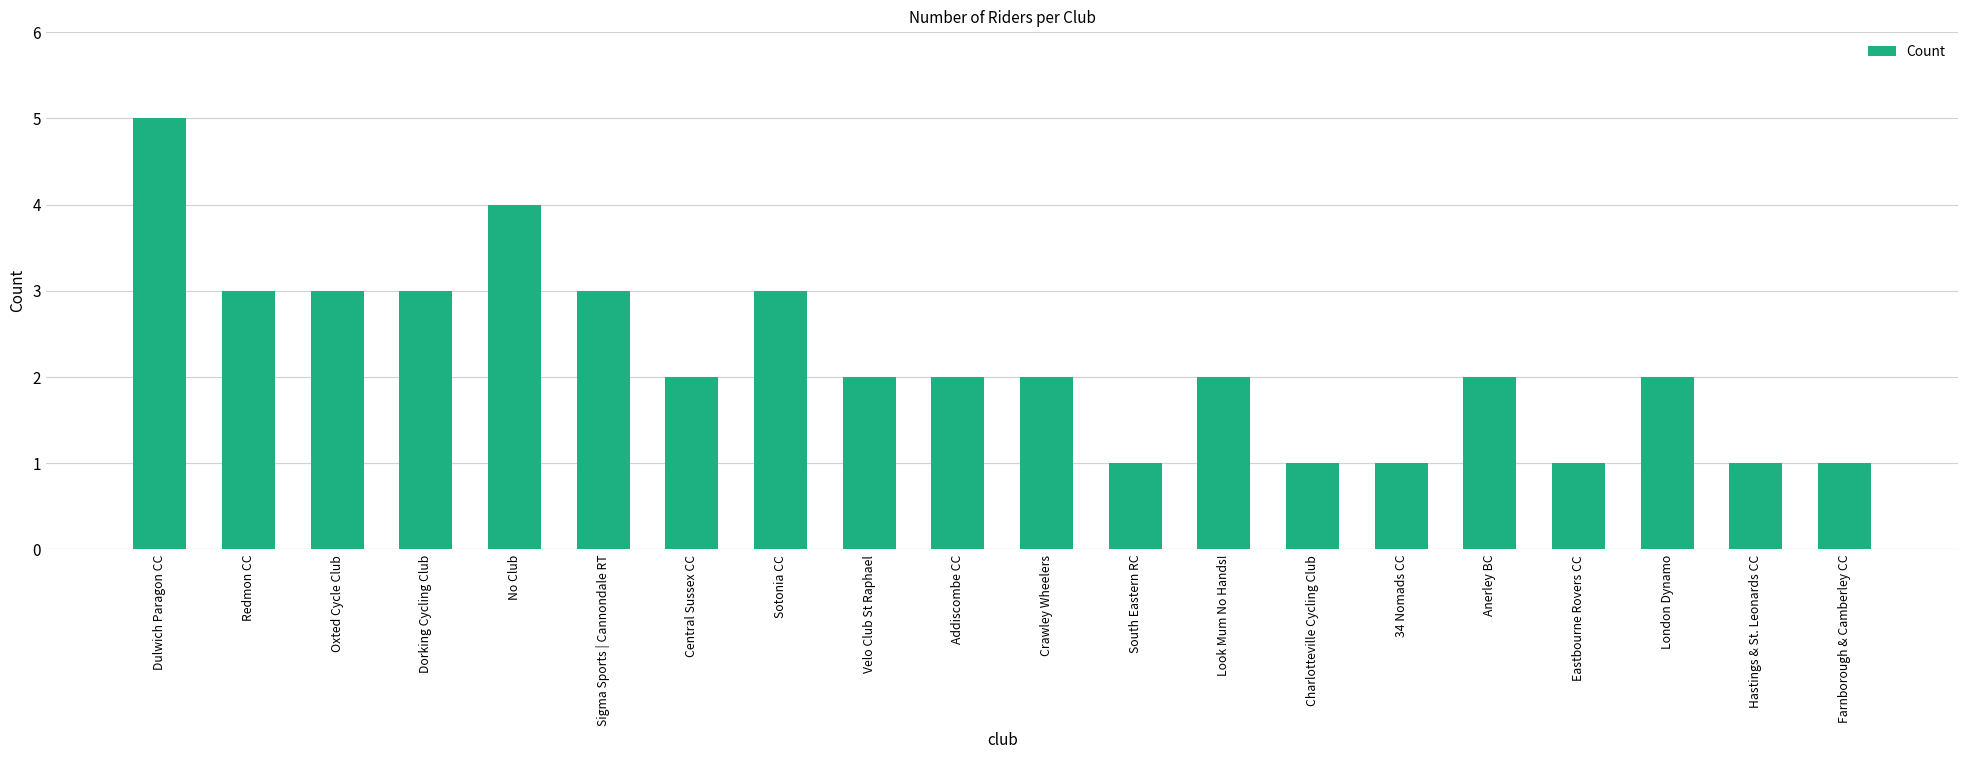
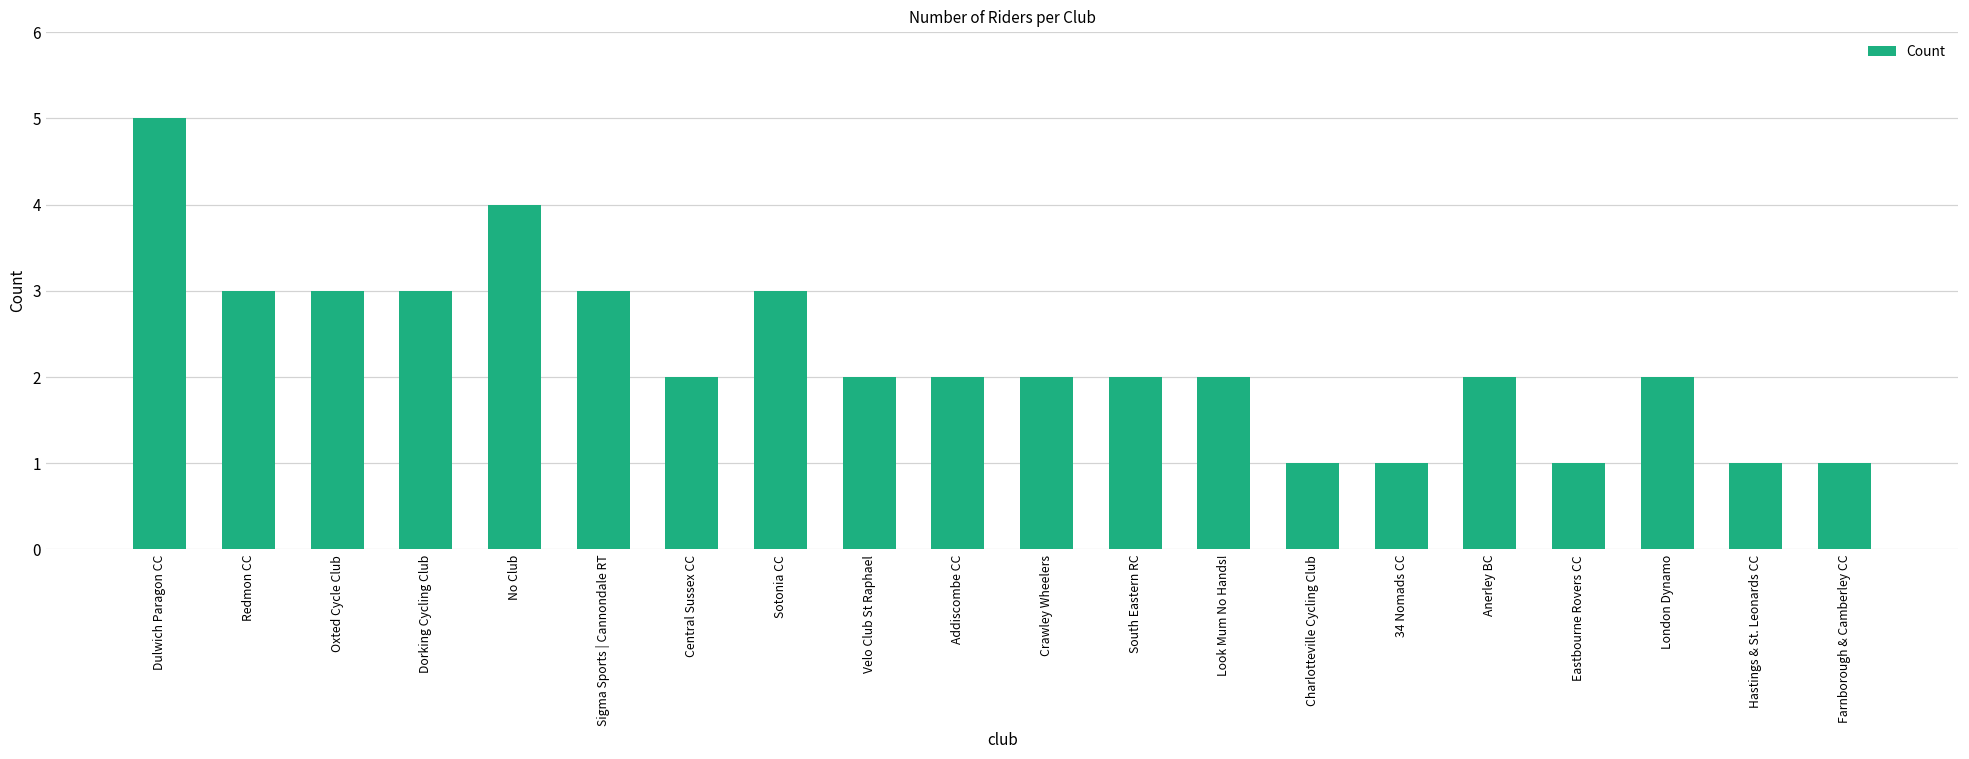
South Eastern RC: 1 -> 2
